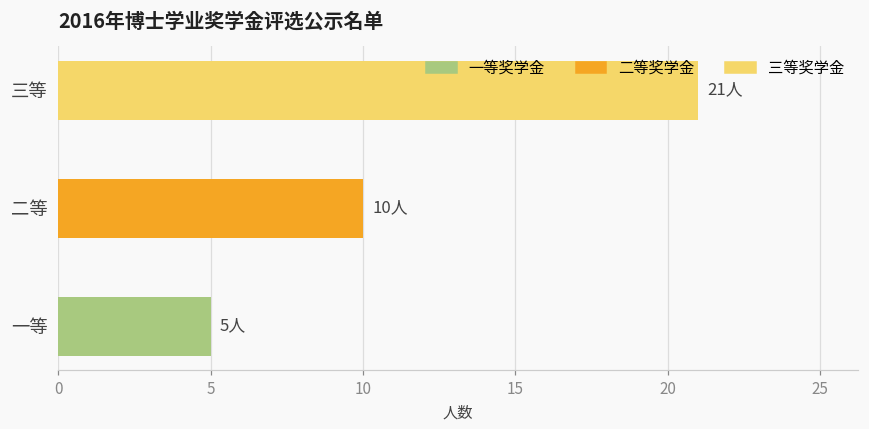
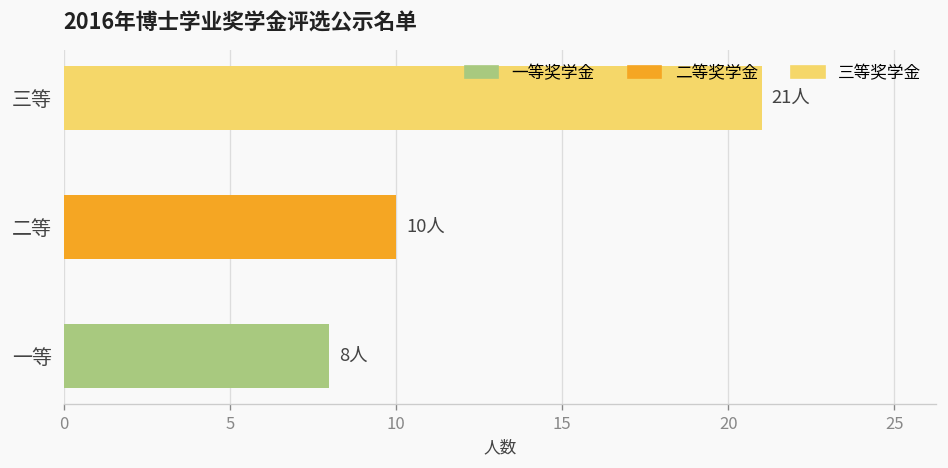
一等: 5人 -> 8人
